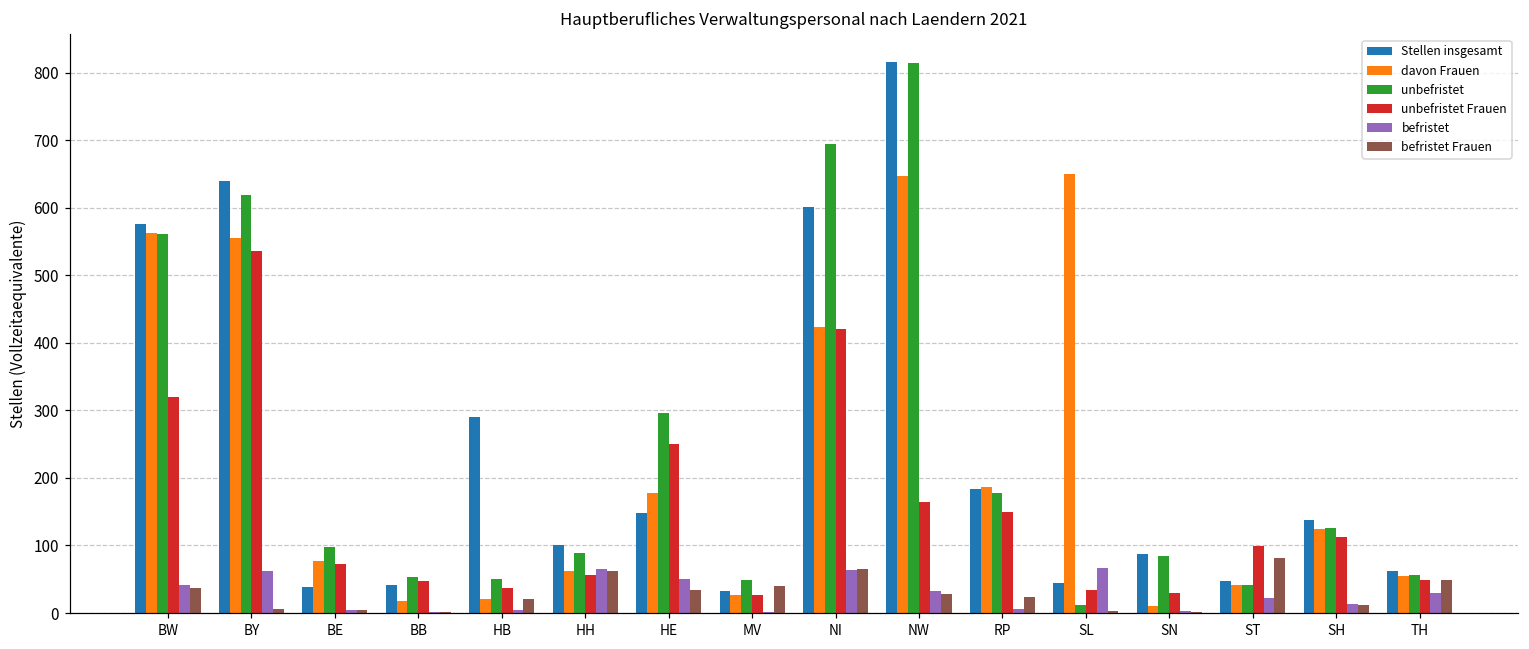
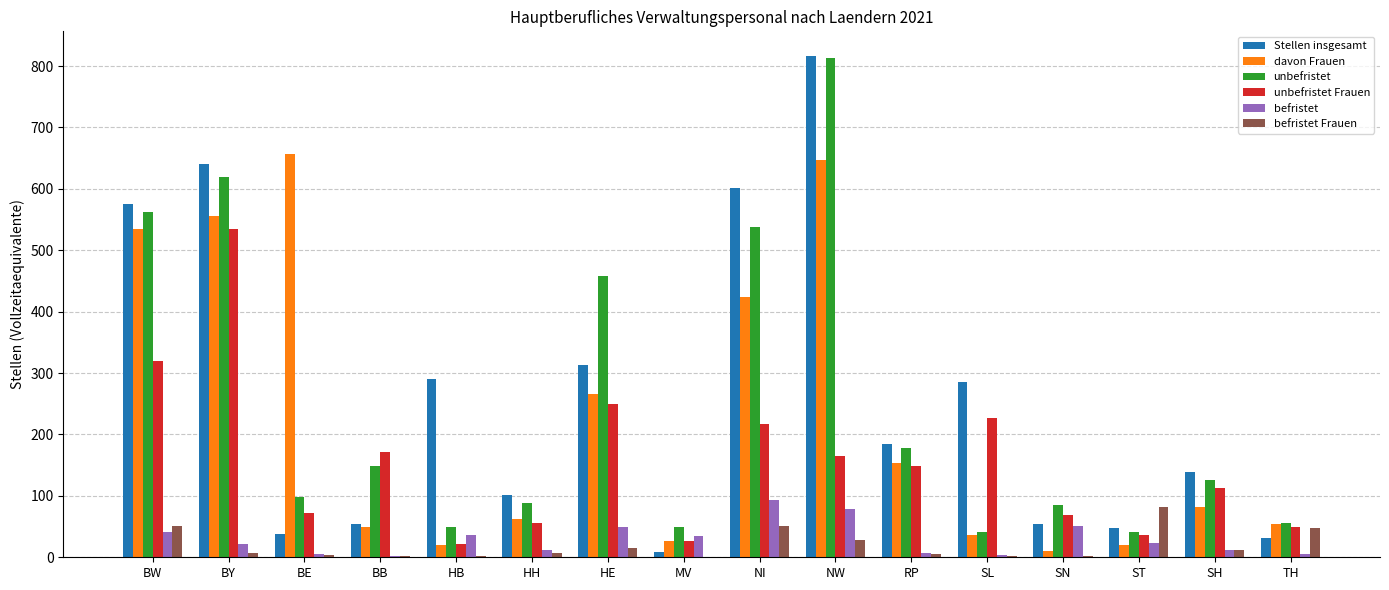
davon Frauen, BW: 560 -> 530
befristet Frauen, BW: 40 -> 50
befristet, BY: 60 -> 20
davon Frauen, BE: 80 -> 660
Stellen insgesamt, BB: 40 -> 50
davon Frauen, BB: 20 -> 50
unbefristet, BB: 50 -> 150
unbefristet Frauen, BB: 50 -> 170
unbefristet Frauen, HB: 40 -> 20
befristet, HB: 0 -> 40
befristet Frauen, HB: 20 -> 0
befristet, HH: 70 -> 10
befristet Frauen, HH: 60 -> 10
Stellen insgesamt, HE: 150 -> 310
davon Frauen, HE: 180 -> 270
unbefristet, HE: 300 -> 460
befristet Frauen, HE: 30 -> 20
Stellen insgesamt, MV: 30 -> 10
befristet, MV: 0 -> 30
befristet Frauen, MV: 40 -> 0
unbefristet, NI: 690 -> 540
unbefristet Frauen, NI: 420 -> 220
befristet, NI: 60 -> 90
befristet Frauen, NI: 70 -> 50
befristet, NW: 30 -> 80
davon Frauen, RP: 190 -> 150
befristet Frauen, RP: 20 -> 0
Stellen insgesamt, SL: 40 -> 280
davon Frauen, SL: 650 -> 40
unbefristet, SL: 10 -> 40
unbefristet Frauen, SL: 30 -> 230
befristet, SL: 70 -> 0
Stellen insgesamt, SN: 90 -> 50
unbefristet Frauen, SN: 30 -> 70
befristet, SN: 0 -> 50
davon Frauen, ST: 40 -> 20
unbefristet Frauen, ST: 100 -> 40
davon Frauen, SH: 130 -> 80
Stellen insgesamt, TH: 60 -> 30
befristet, TH: 30 -> 10
